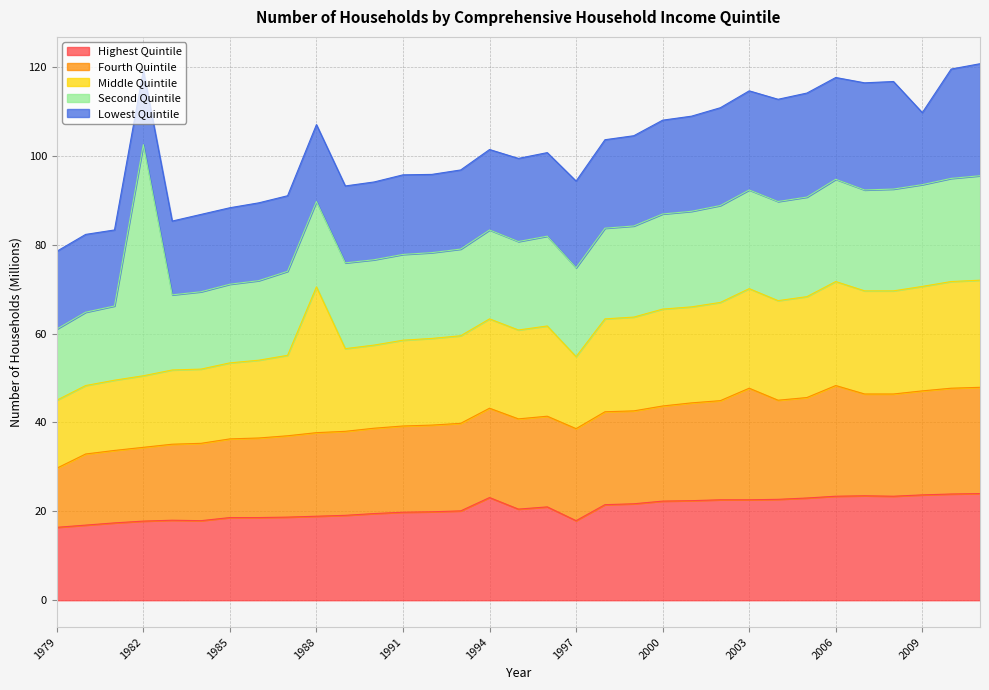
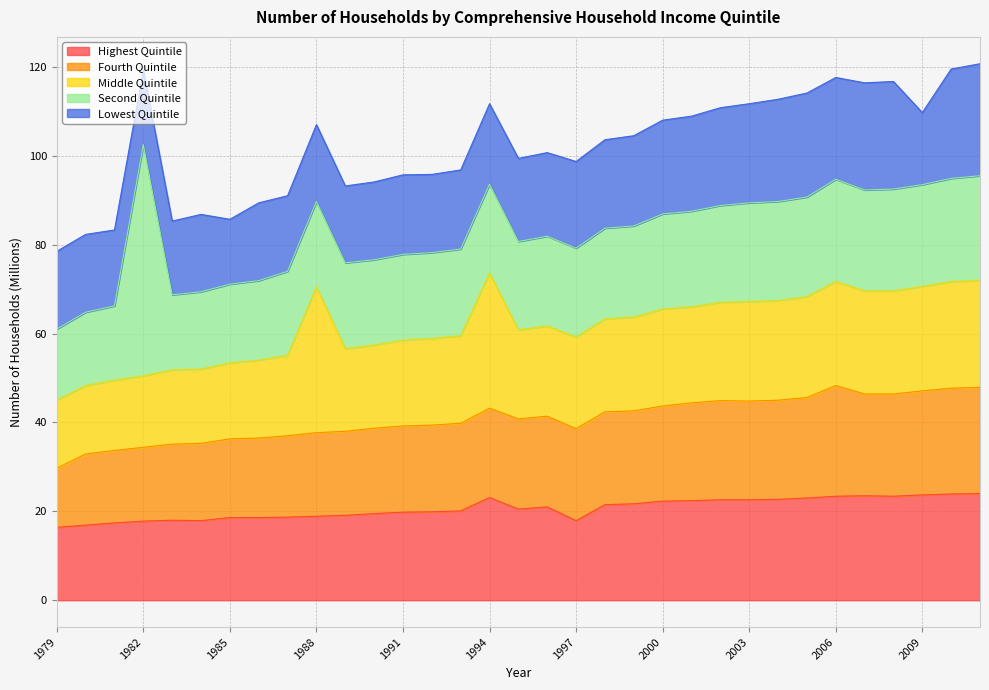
Lowest Quintile, 1985: 17 -> 15
Middle Quintile, 1994: 20 -> 30
Middle Quintile, 1997: 16 -> 21
Fourth Quintile, 2003: 25 -> 22
